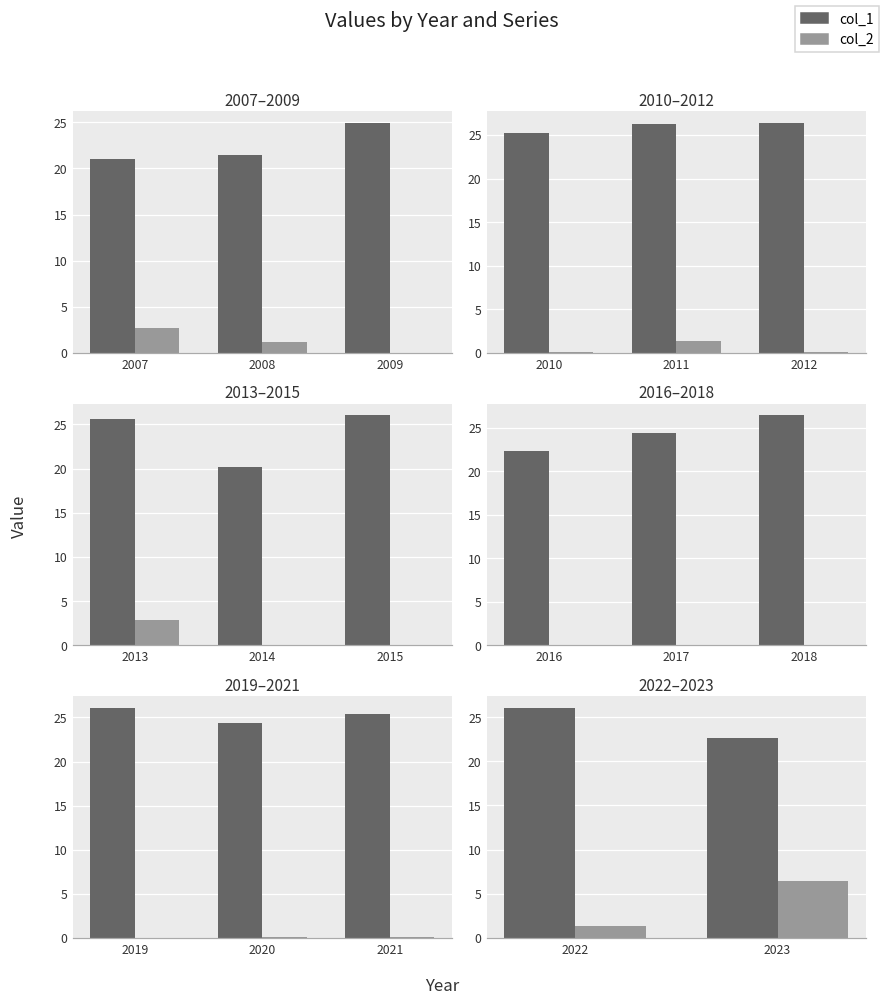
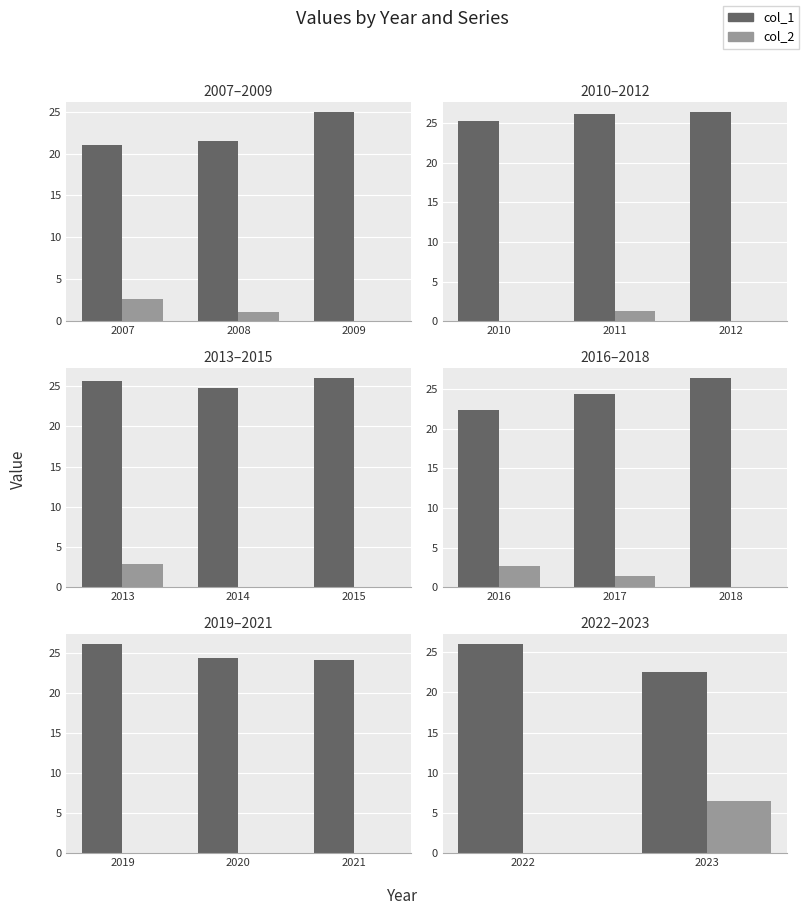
2013–2015, col_1, 2014: 20 -> 25
2016–2018, col_2, 2016: 0 -> 3
2016–2018, col_2, 2017: 0 -> 1
2019–2021, col_1, 2021: 25 -> 24
2022–2023, col_2, 2022: 1 -> 0
